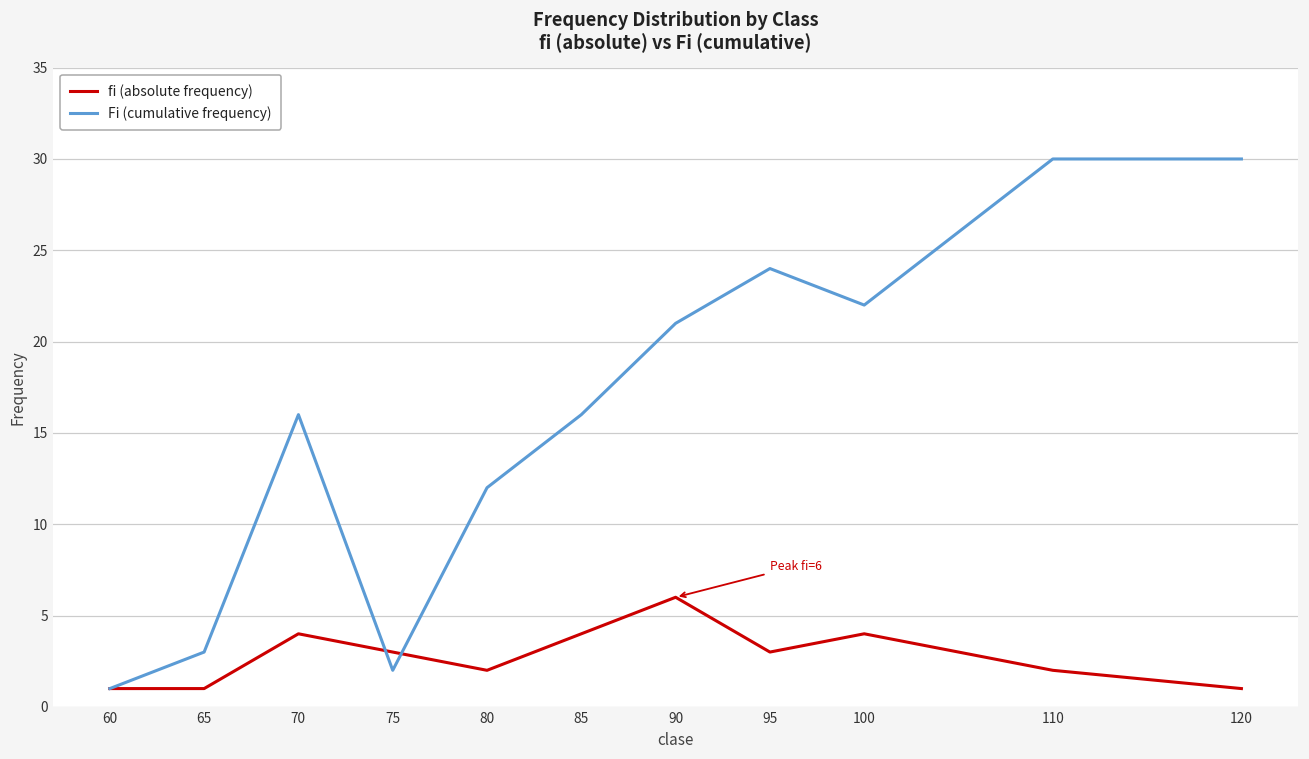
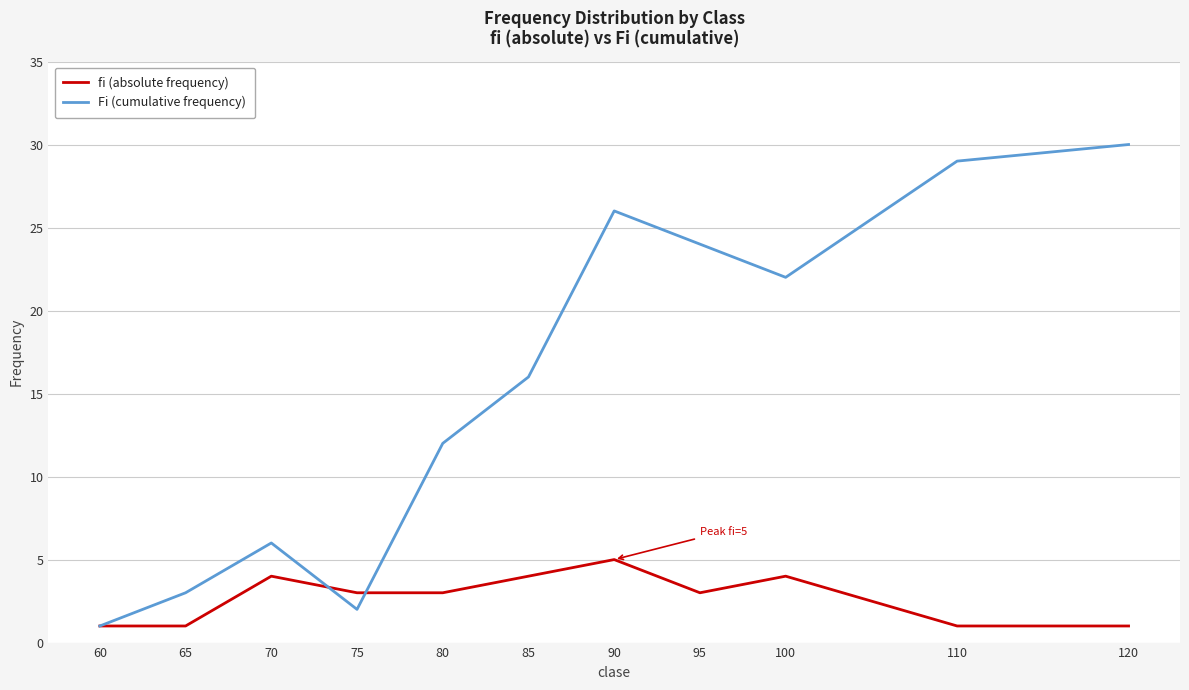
Fi (cumulative frequency), 70: 16 -> 6
fi (absolute frequency), 80: 2 -> 3
fi (absolute frequency), 90: 6 -> 5
Fi (cumulative frequency), 90: 21 -> 26
fi (absolute frequency), 110: 2 -> 1
Fi (cumulative frequency), 110: 30 -> 29
